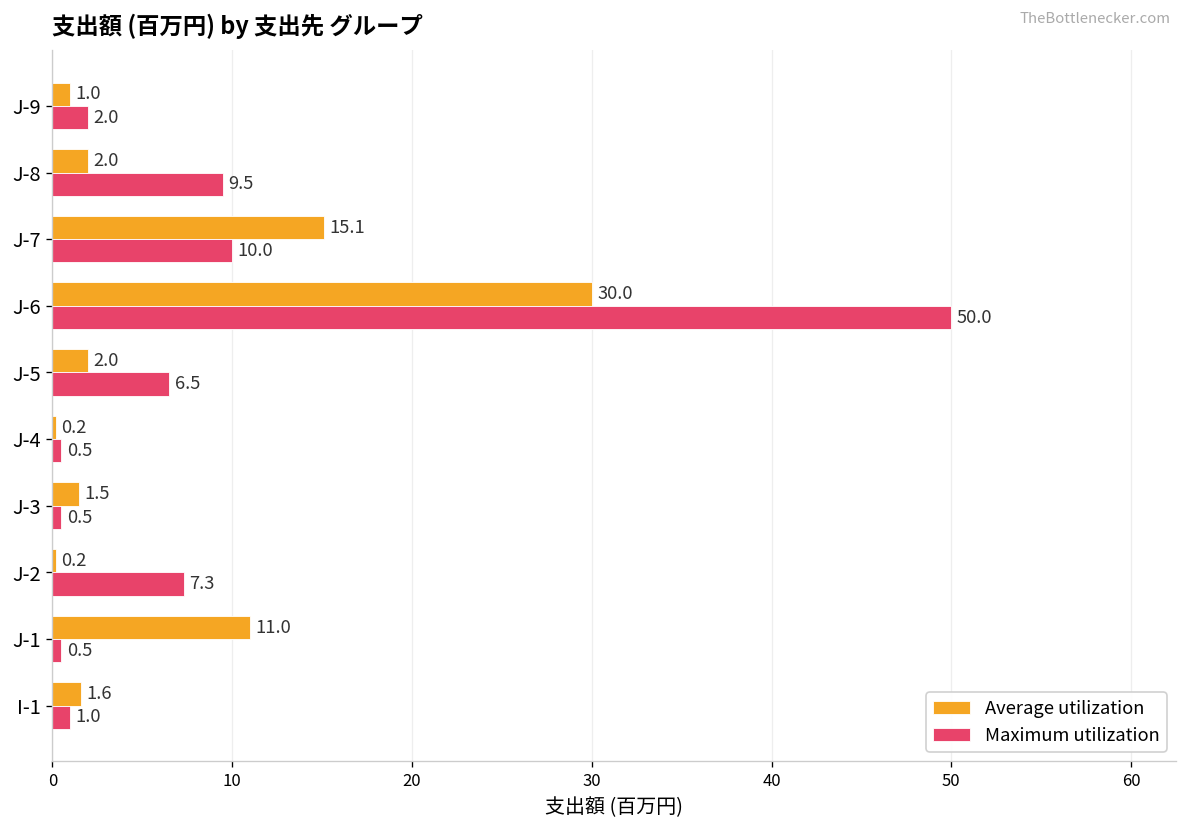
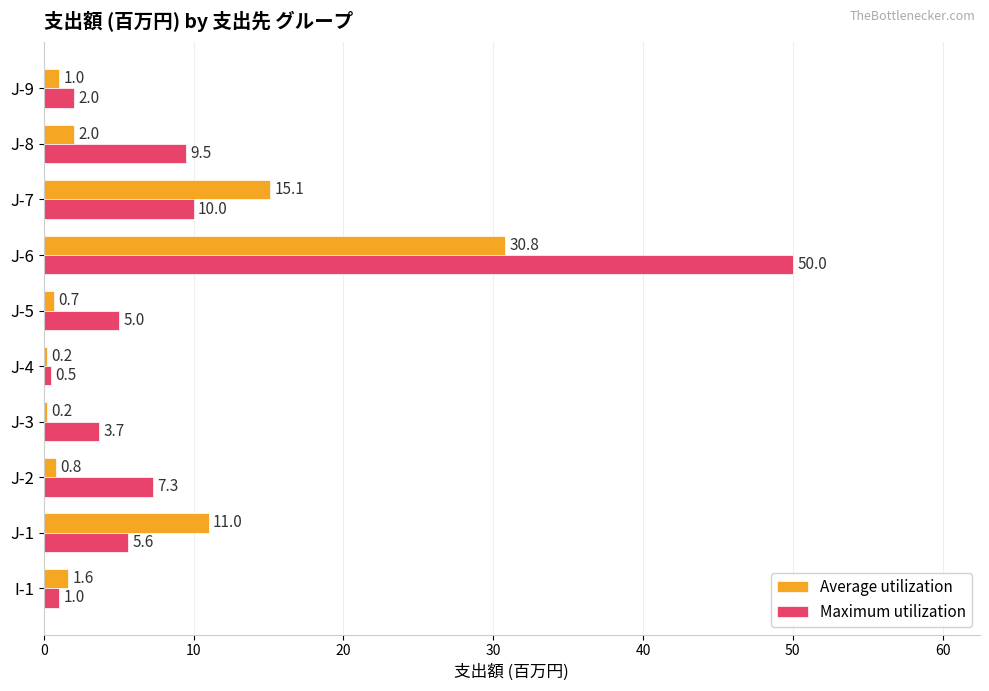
Average utilization, J-6: 30.0 -> 30.8
Average utilization, J-5: 2.0 -> 0.7
Maximum utilization, J-5: 6.5 -> 5.0
Average utilization, J-3: 1.5 -> 0.2
Maximum utilization, J-3: 0.5 -> 3.7
Average utilization, J-2: 0.2 -> 0.8
Maximum utilization, J-1: 0.5 -> 5.6
